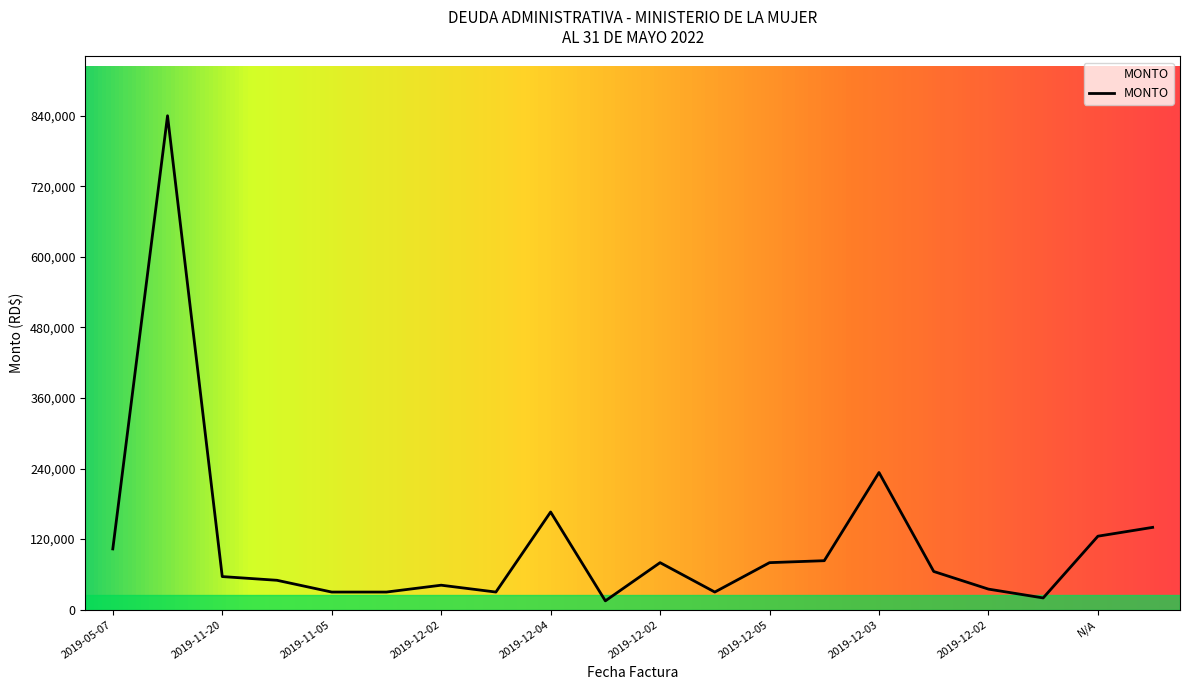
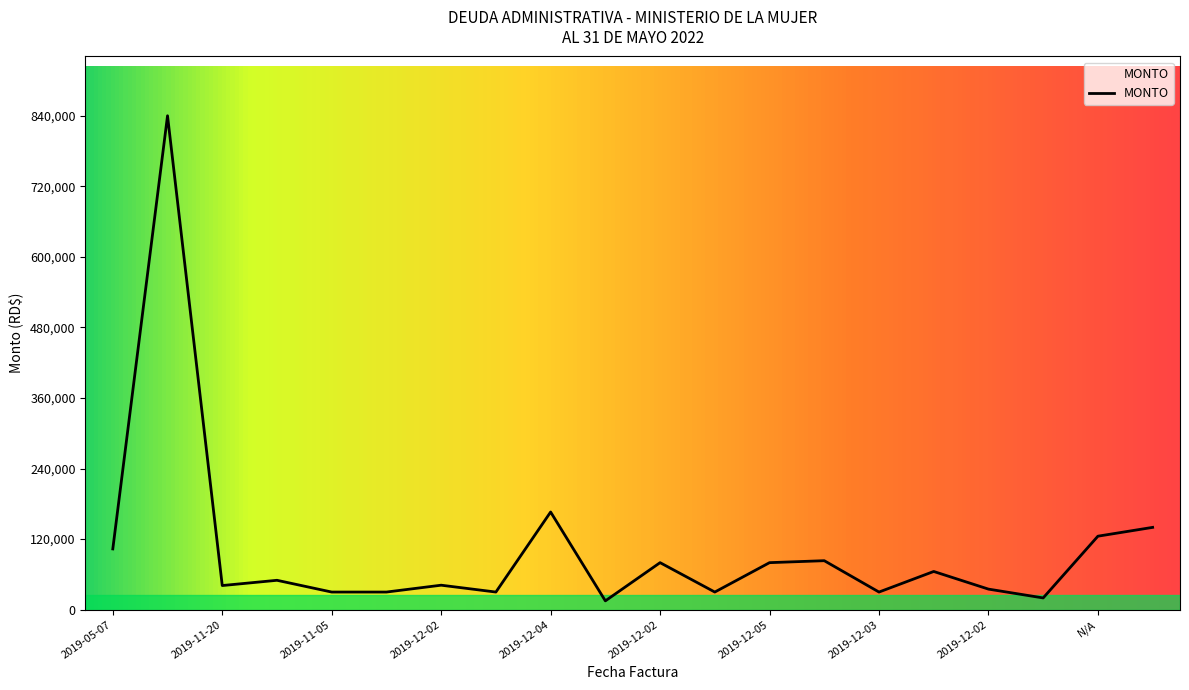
2019-11-20: 60,000 -> 40,000
2019-12-03: 230,000 -> 30,000
